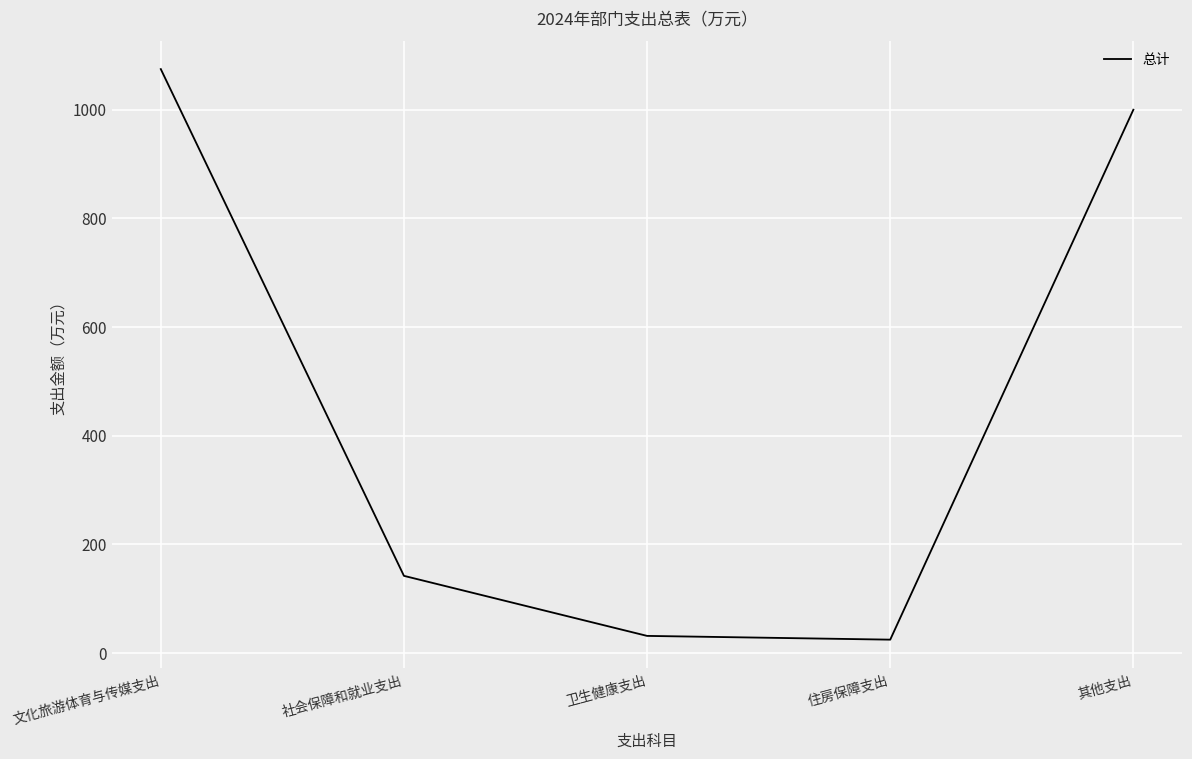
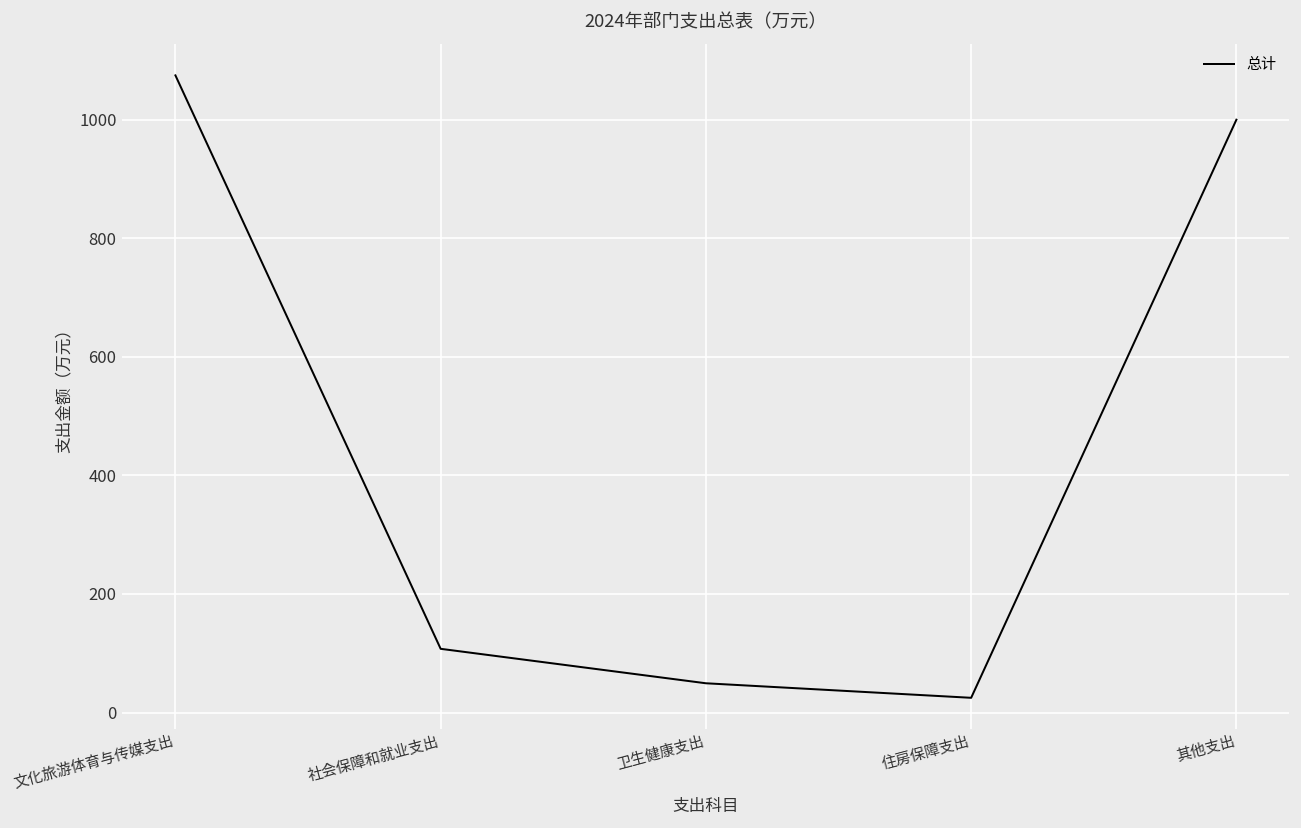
社会保障和就业支出: 140 -> 110
卫生健康支出: 30 -> 50
